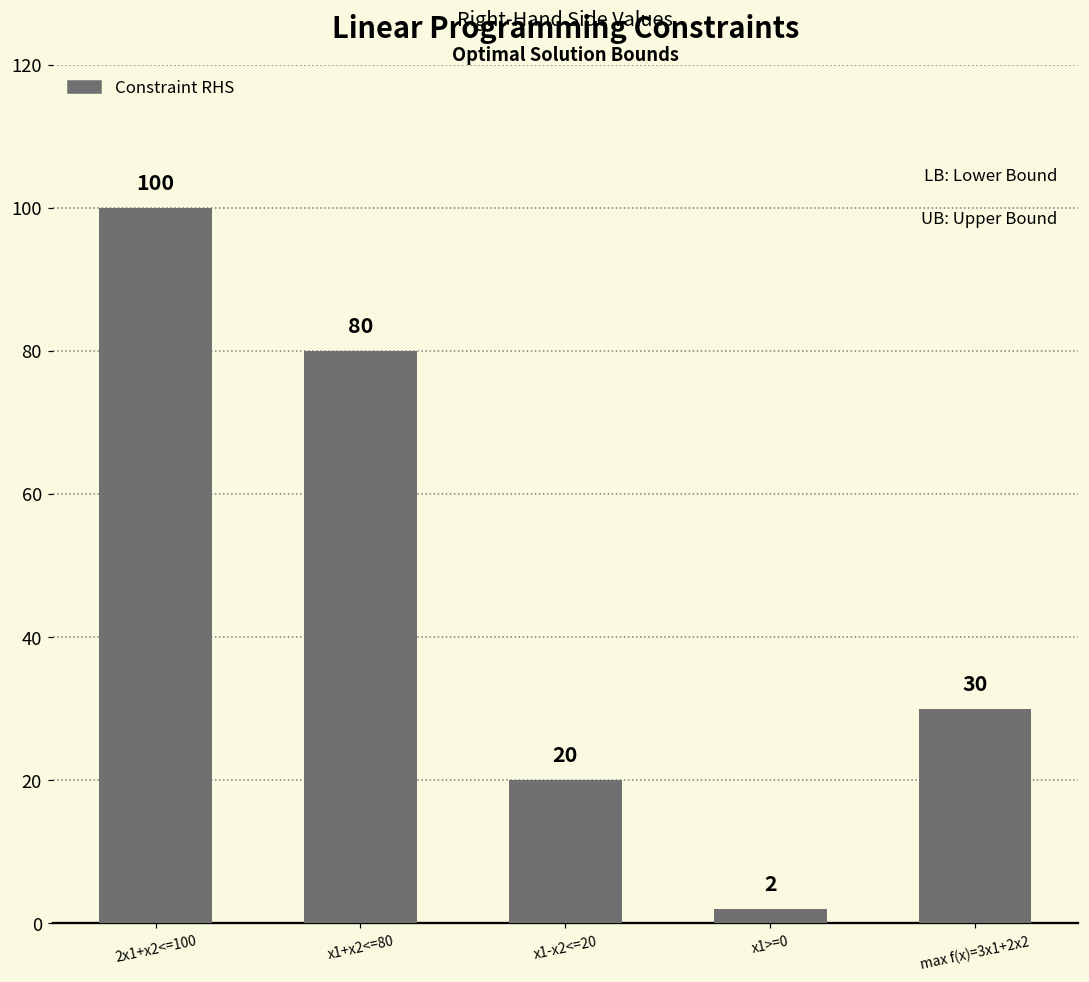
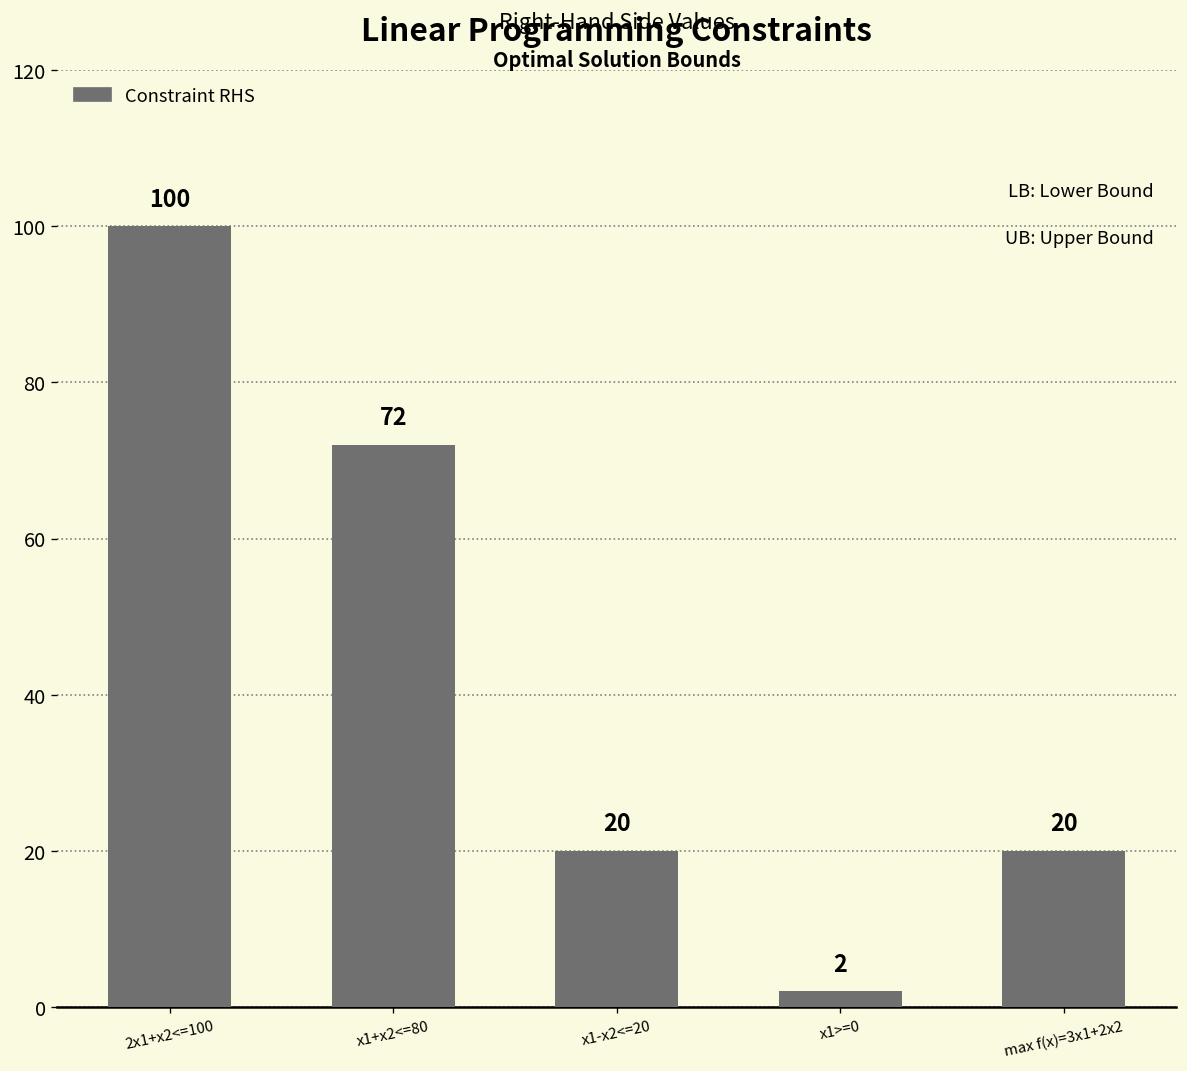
x1+x2<=80: 80 -> 72
max f(x)=3x1+2x2: 30 -> 20
